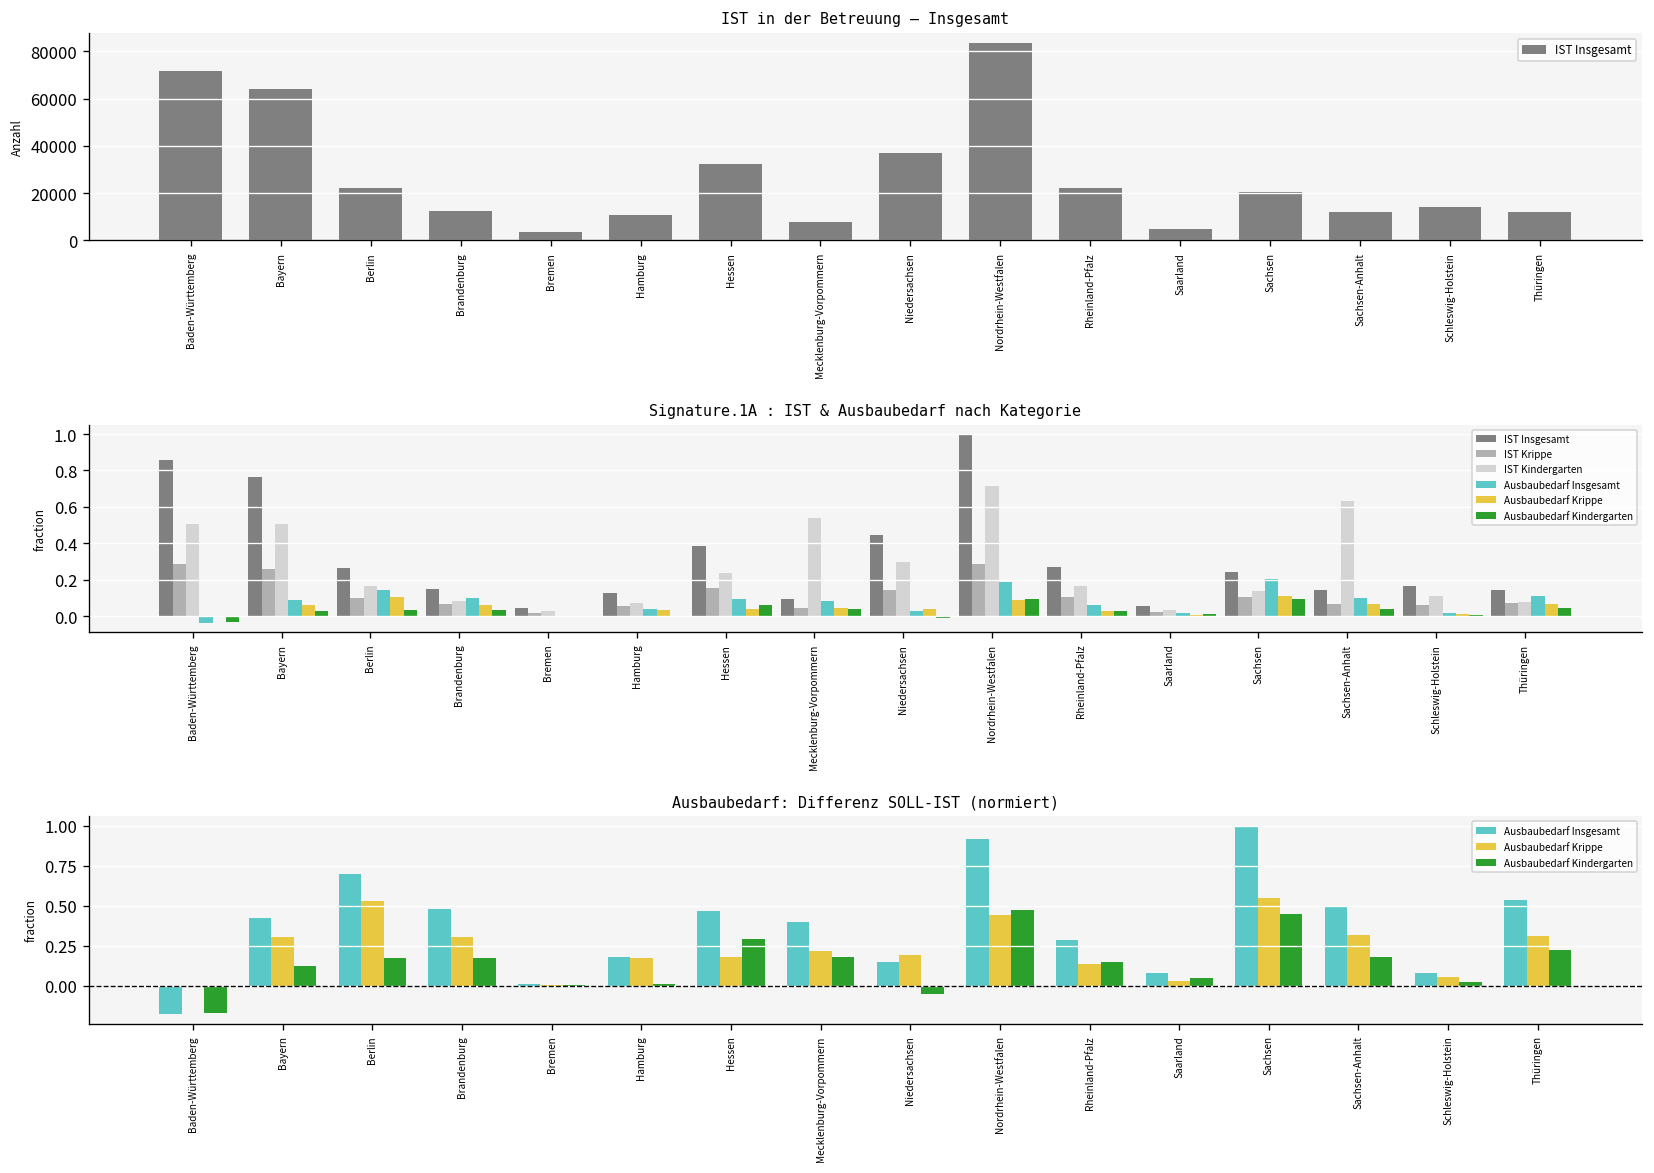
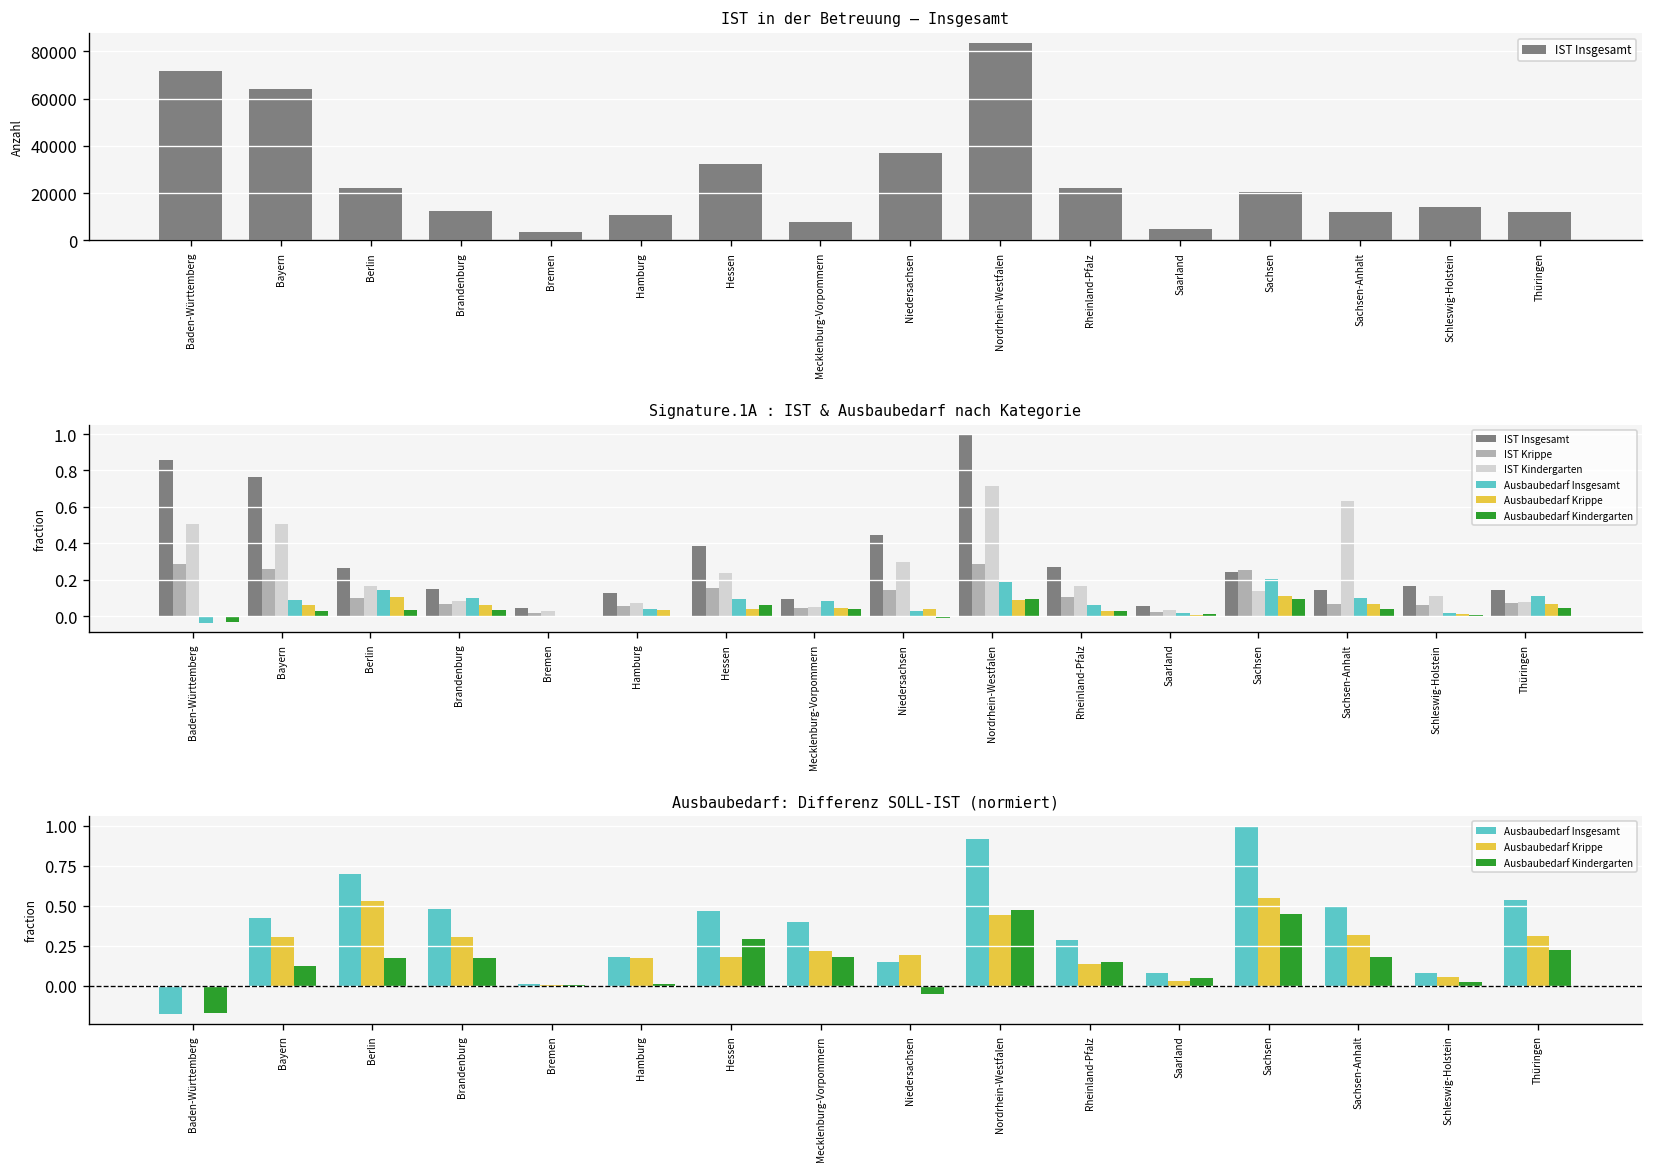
Signature.1A : IST & Ausbaubedarf nach Kategorie, IST Kindergarten, Mecklenburg-Vorpommern: 0.54 -> 0.05
Signature.1A : IST & Ausbaubedarf nach Kategorie, IST Krippe, Sachsen: 0.10 -> 0.25
